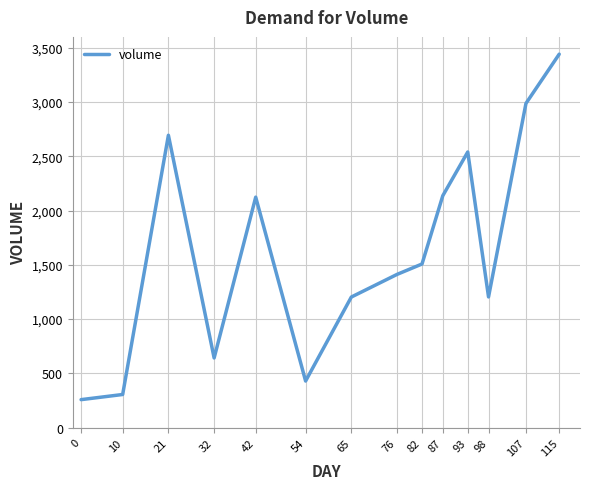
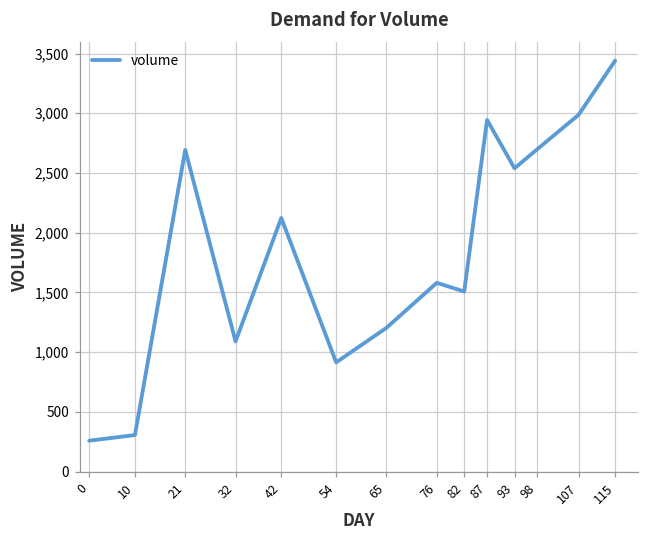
32: 640 -> 1,090
54: 430 -> 910
76: 1,410 -> 1,580
87: 2,140 -> 2,940
98: 1,200 -> 2,700
